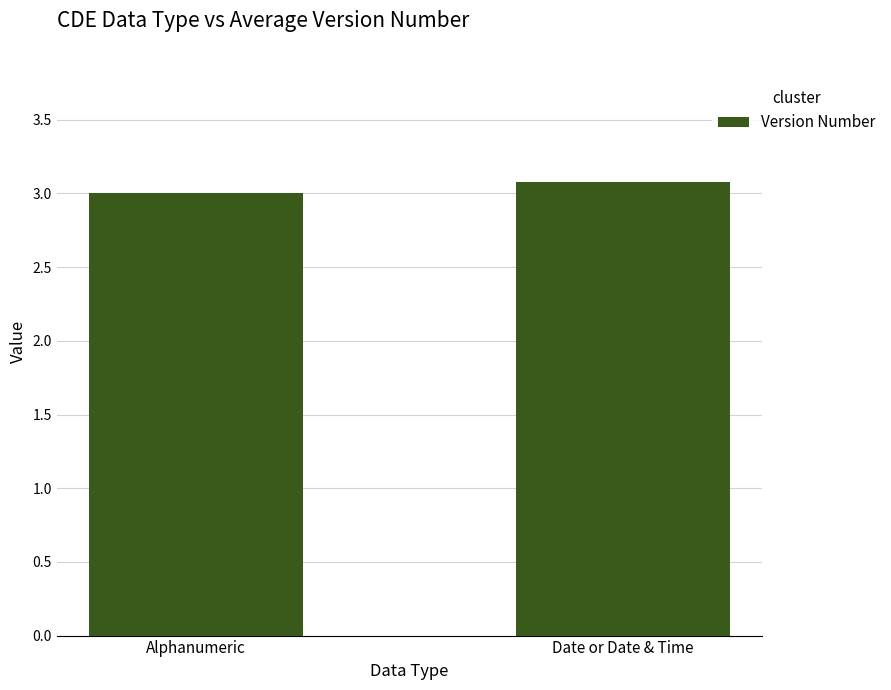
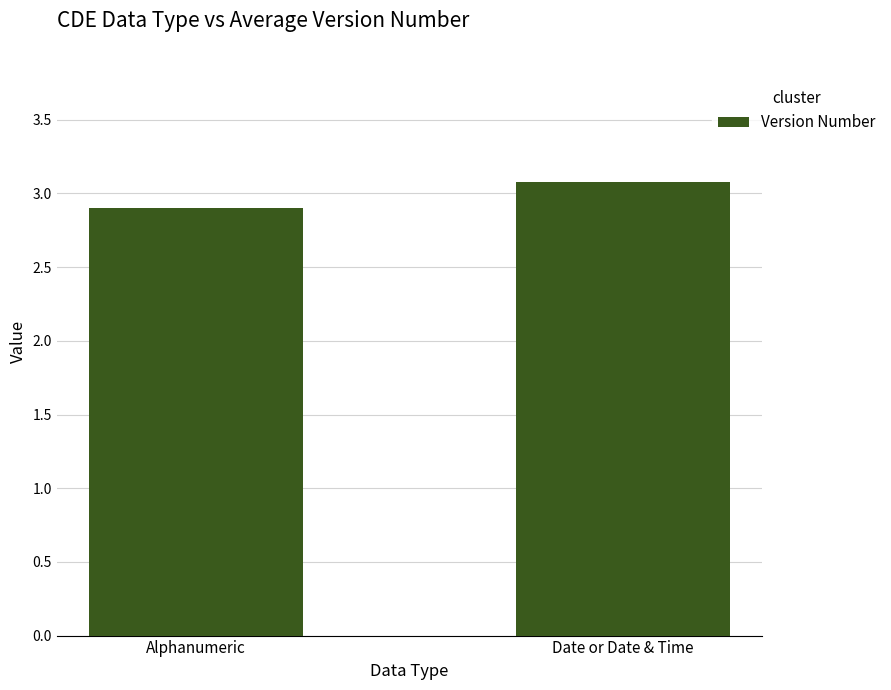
Alphanumeric: 3.0 -> 2.9
